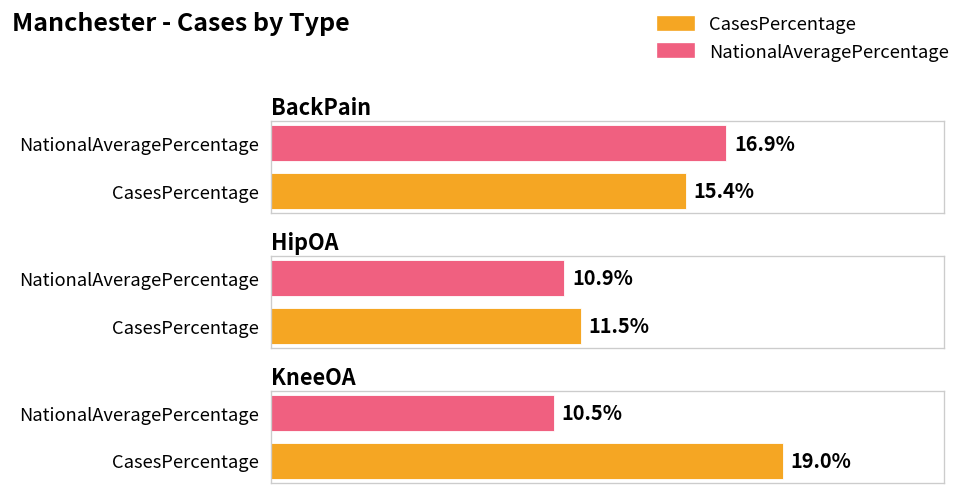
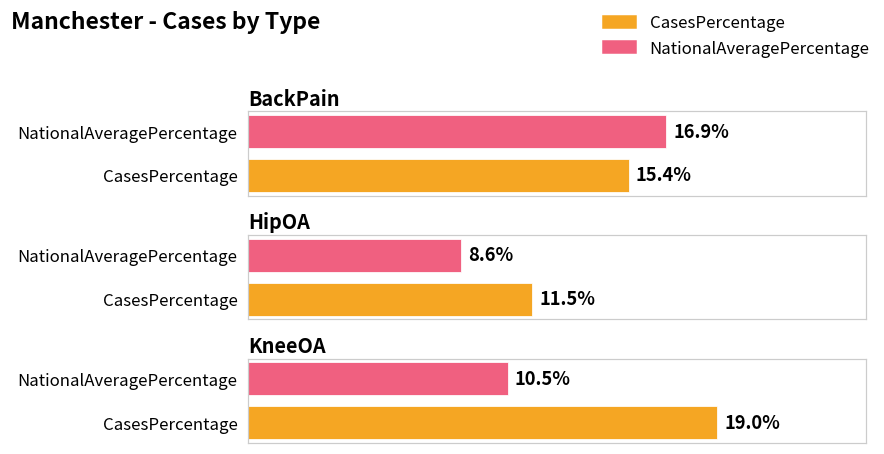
HipOA, NationalAveragePercentage: 10.9% -> 8.6%
